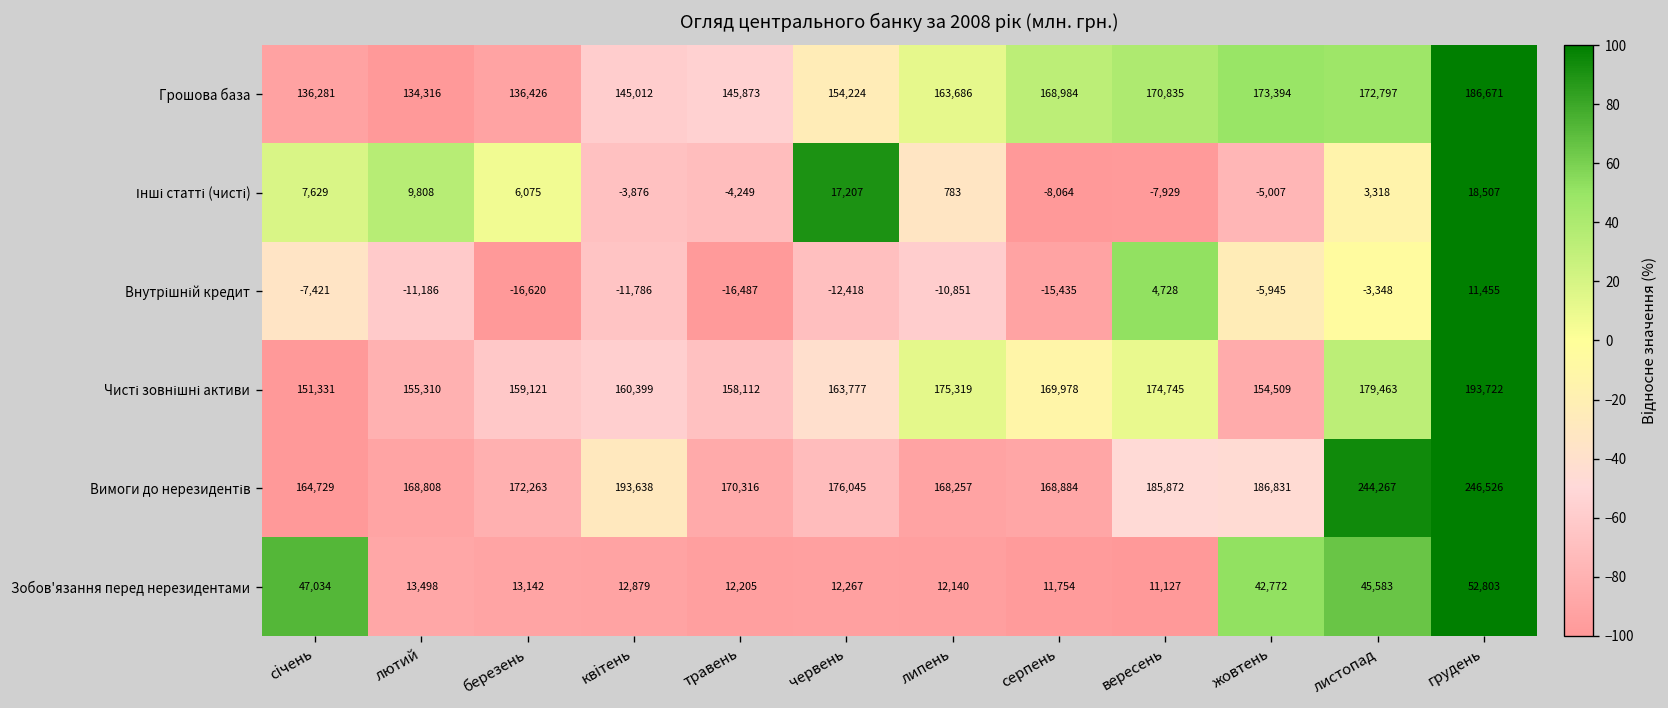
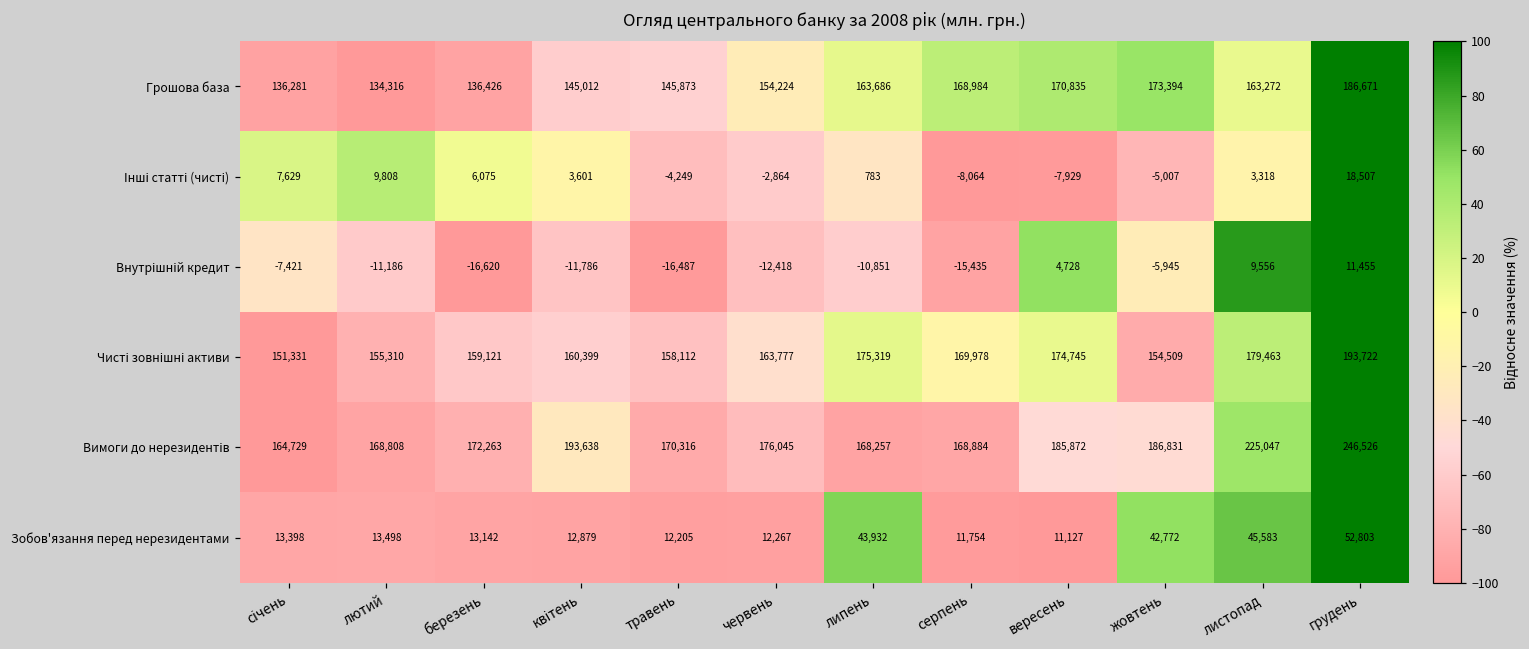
Грошова база, листопад: 172,797 -> 163,272
Інші статті (чисті), квітень: -3,876 -> 3,601
Інші статті (чисті), червень: 17,207 -> -2,864
Внутрішній кредит, листопад: -3,348 -> 9,556
Вимоги до нерезидентів, листопад: 244,267 -> 225,047
Зобов'язання перед нерезидентами, січень: 47,034 -> 13,398
Зобов'язання перед нерезидентами, липень: 12,140 -> 43,932
